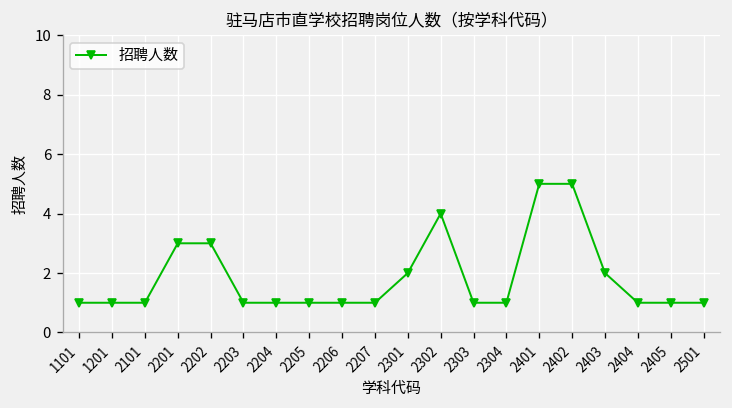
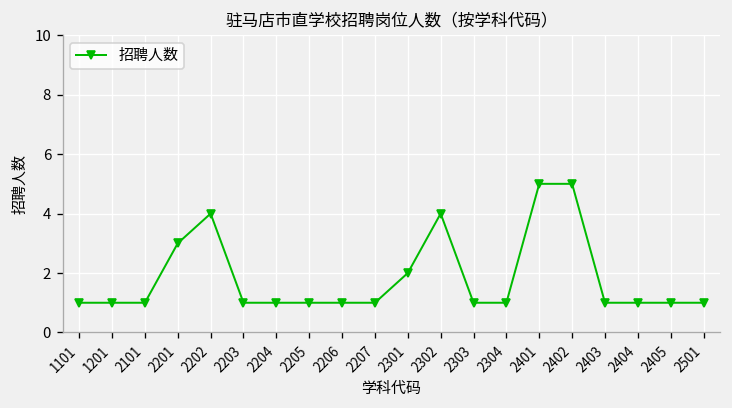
2202: 3 -> 4
2403: 2 -> 1
